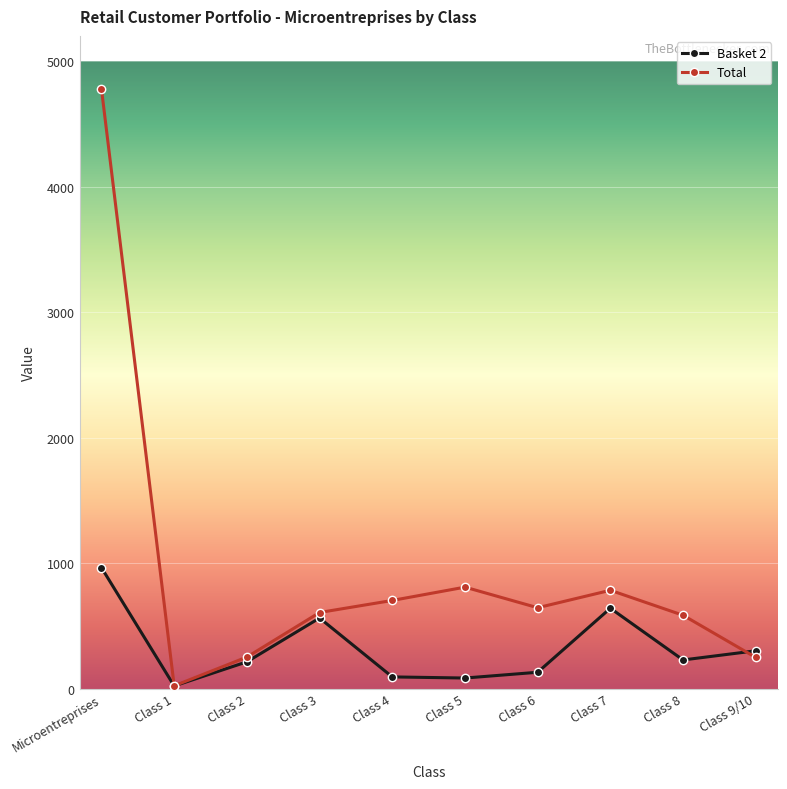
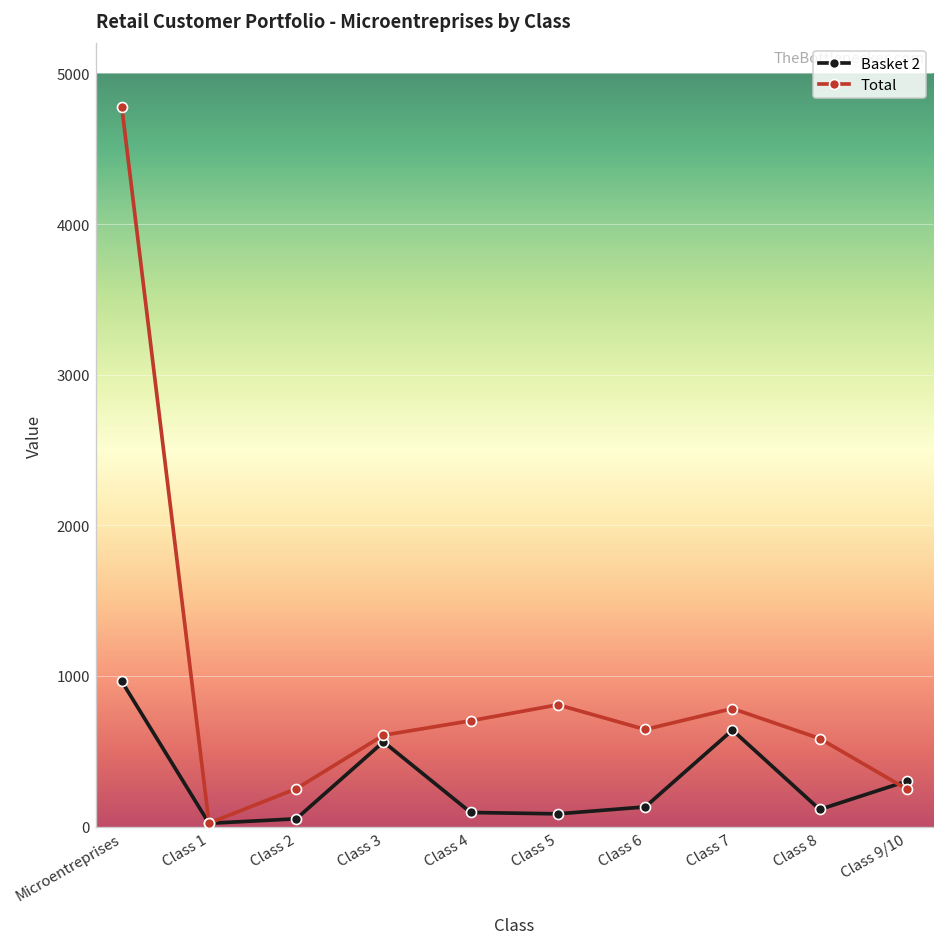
Basket 2, Class 2: 210 -> 50
Basket 2, Class 8: 230 -> 110
